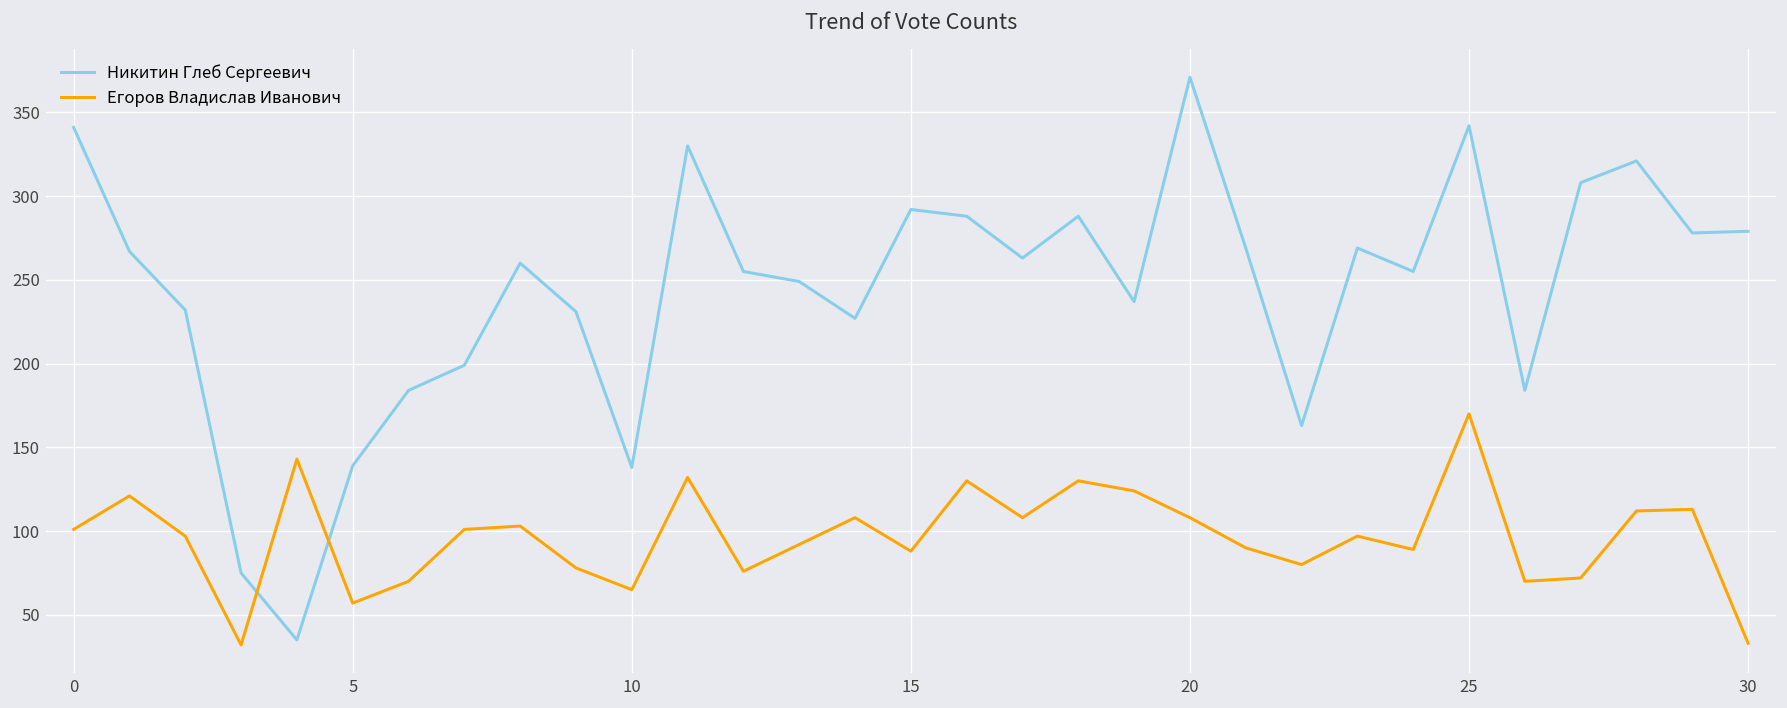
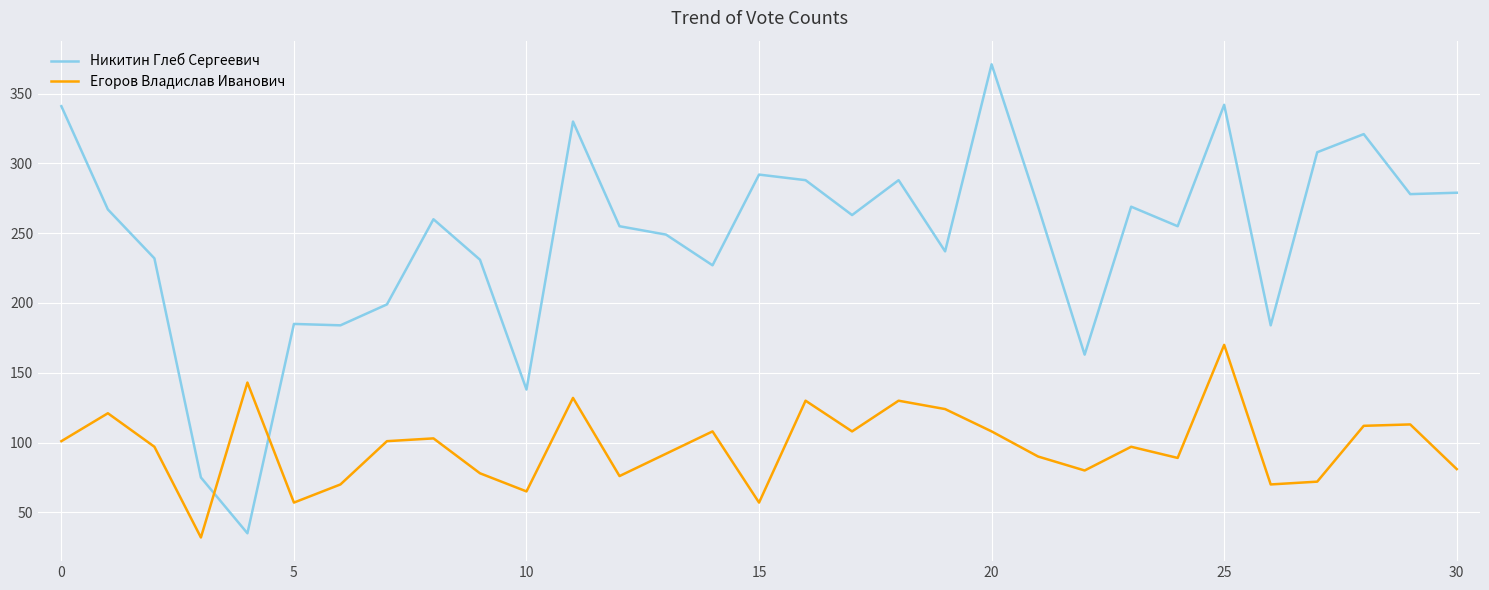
Никитин Глеб Сергеевич, 5: 139 -> 185
Егоров Владислав Иванович, 15: 88 -> 57
Егоров Владислав Иванович, 30: 33 -> 81
